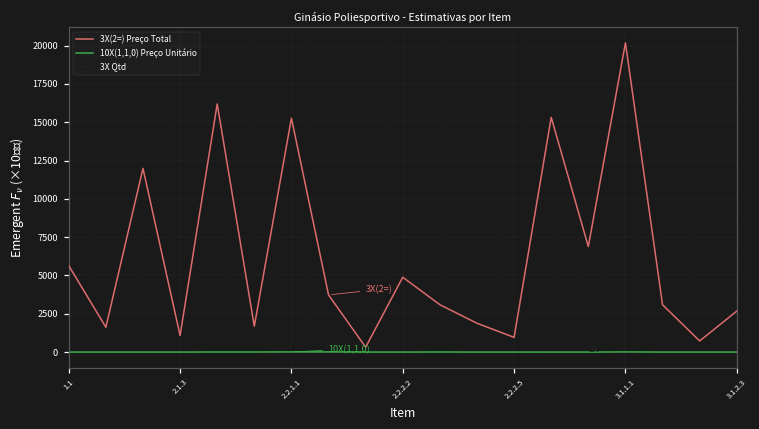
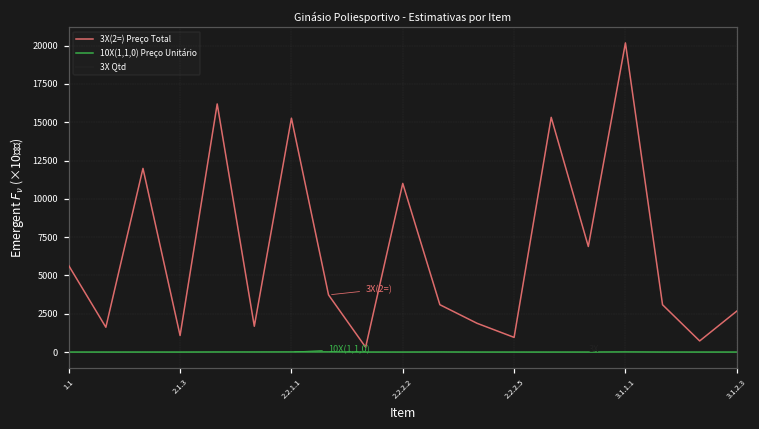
3X(2=) Preço Total, 2.2.2.2: 4900 -> 11000
